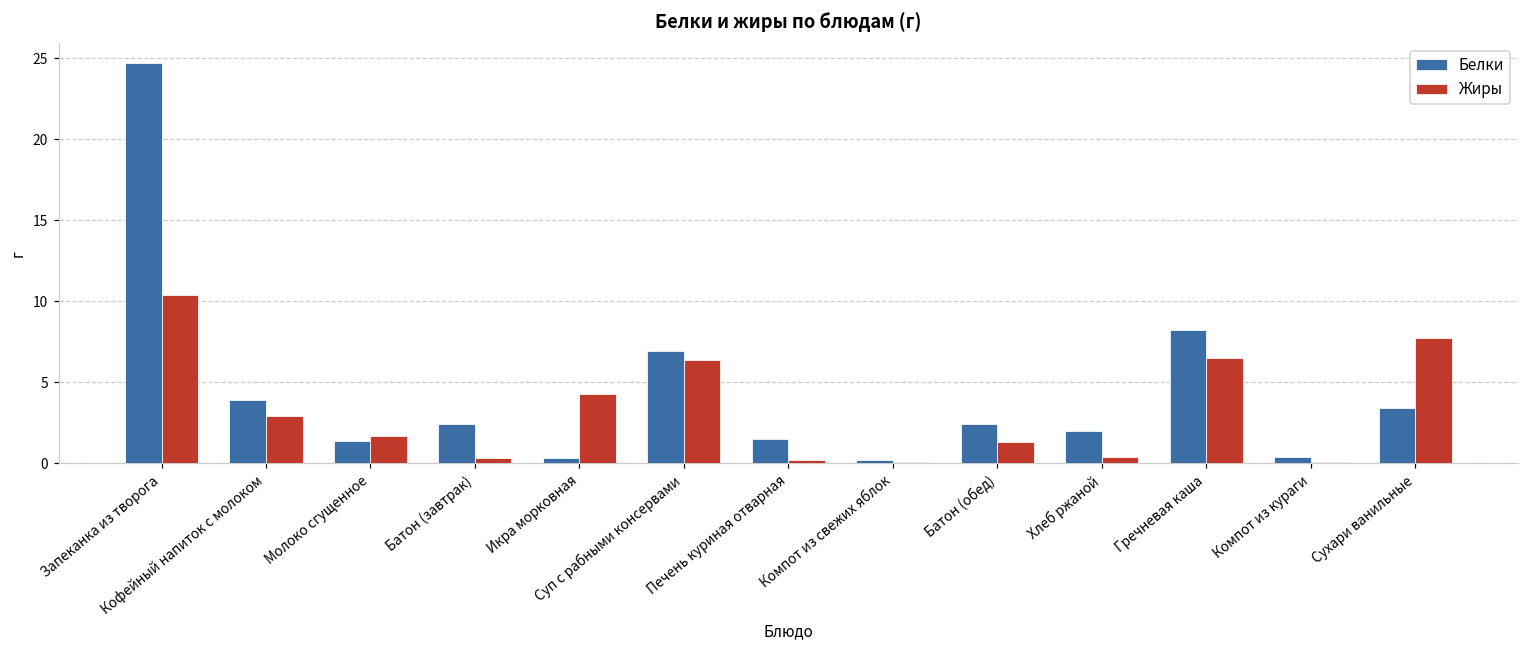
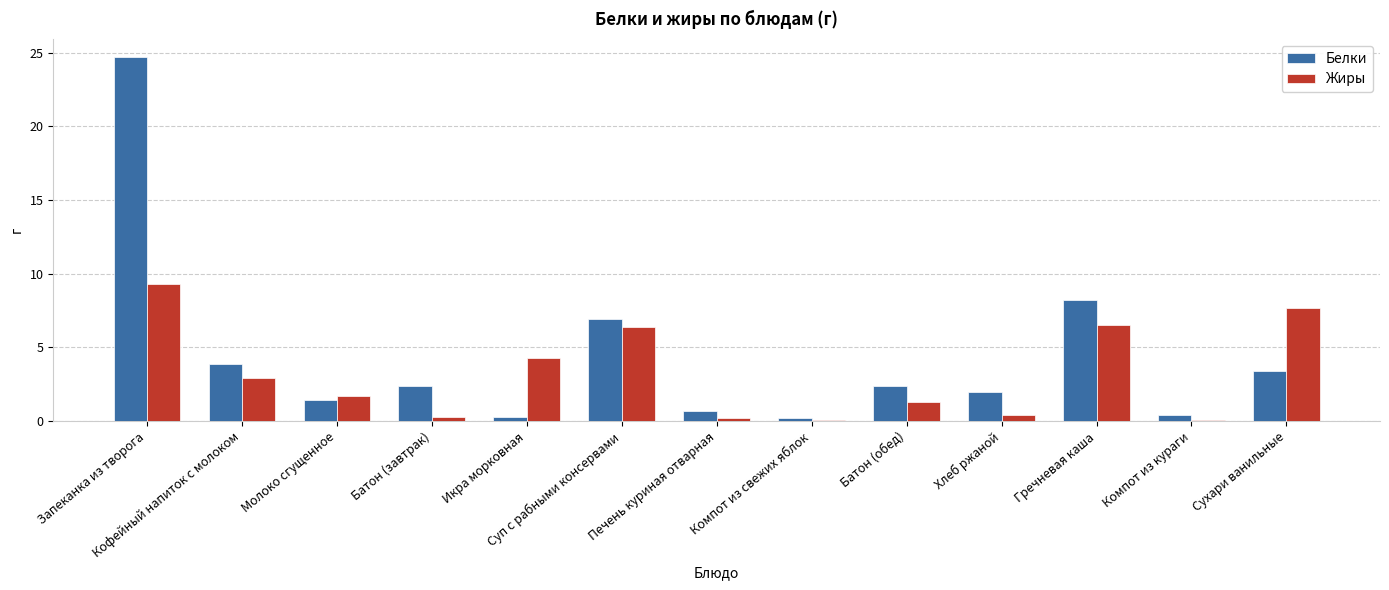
Жиры, Запеканка из творога: 10.4 -> 9.3
Белки, Печень куриная отварная: 1.5 -> 0.7
